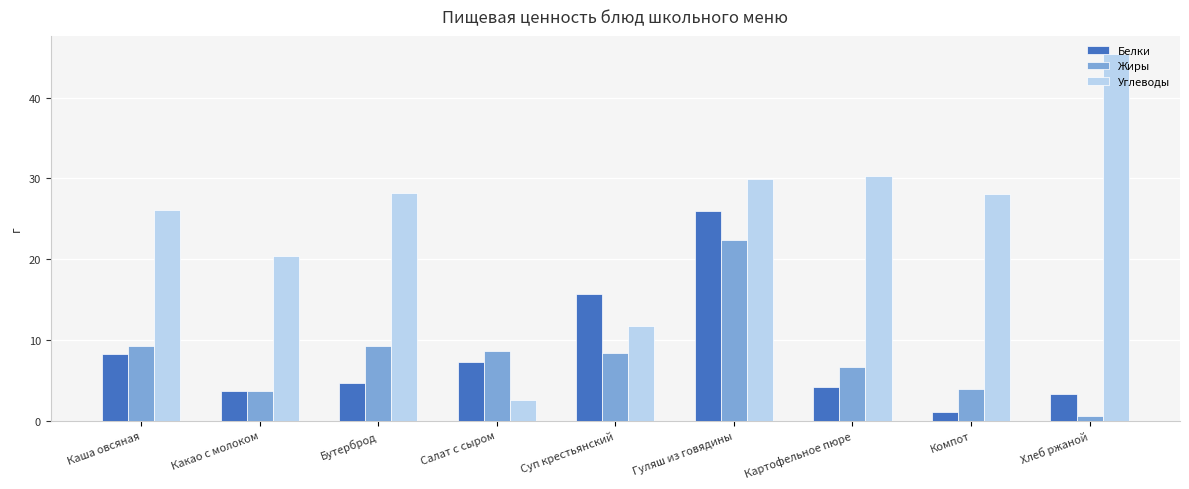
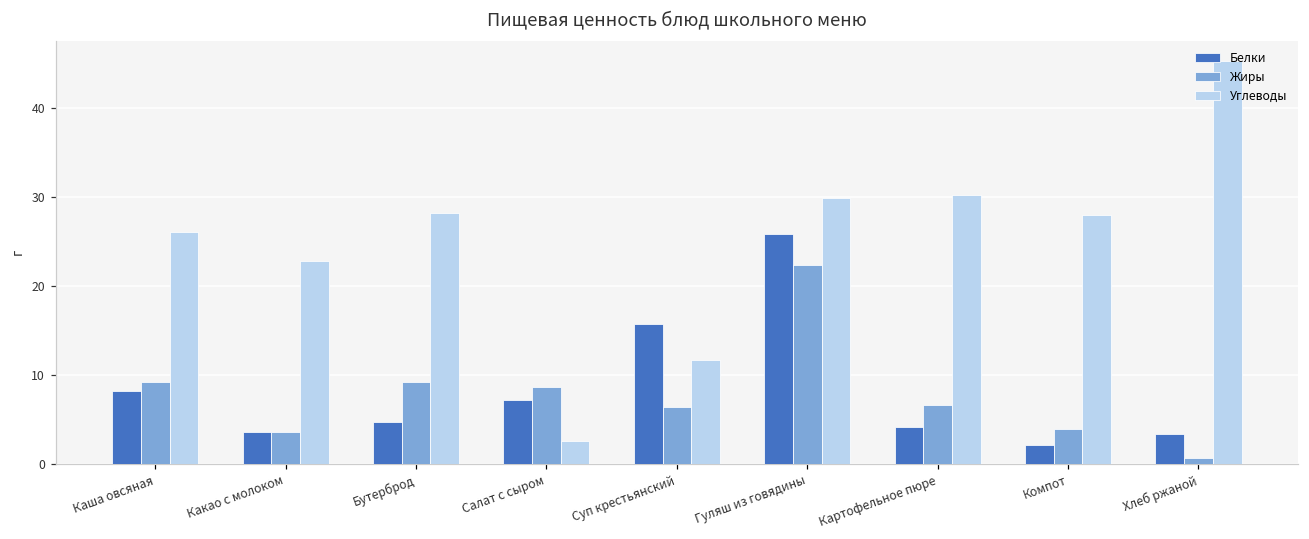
Углеводы, Какао с молоком: 20 -> 23
Жиры, Суп крестьянский: 8 -> 6
Белки, Компот: 1 -> 2
